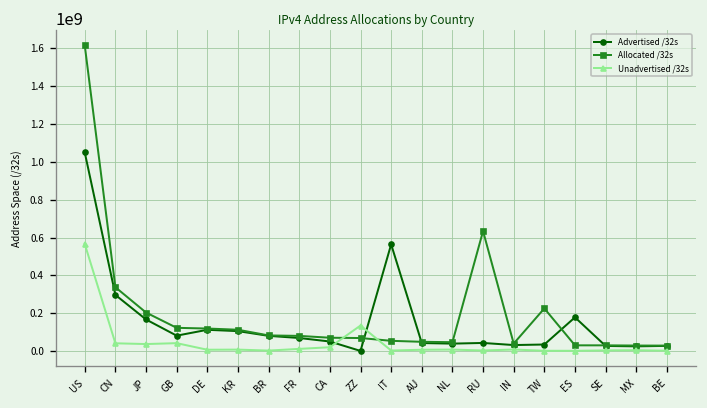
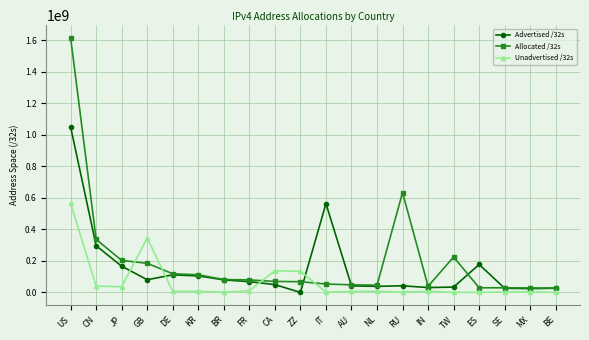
Allocated /32s, GB: 120000000 -> 190000000
Unadvertised /32s, GB: 40000000 -> 350000000
Unadvertised /32s, CA: 20000000 -> 140000000
